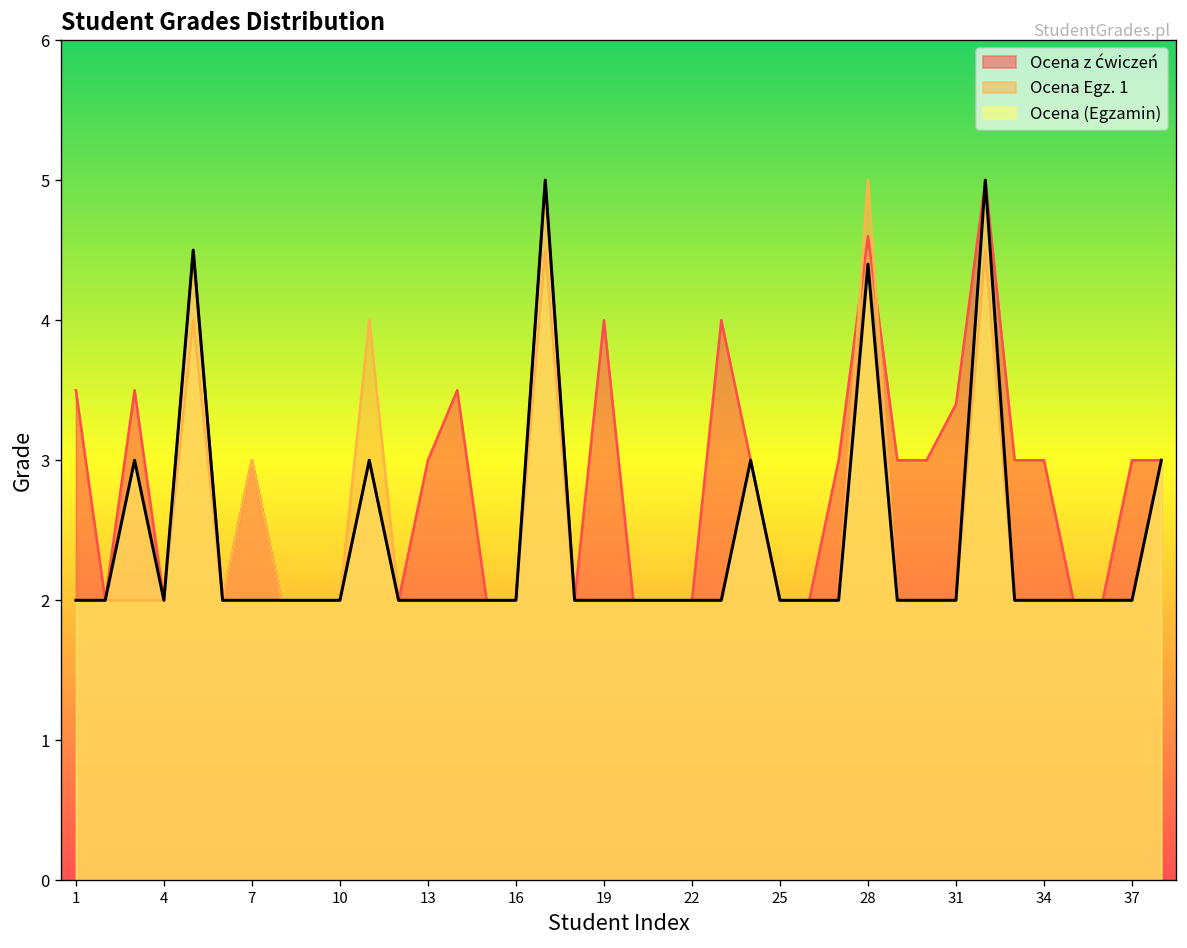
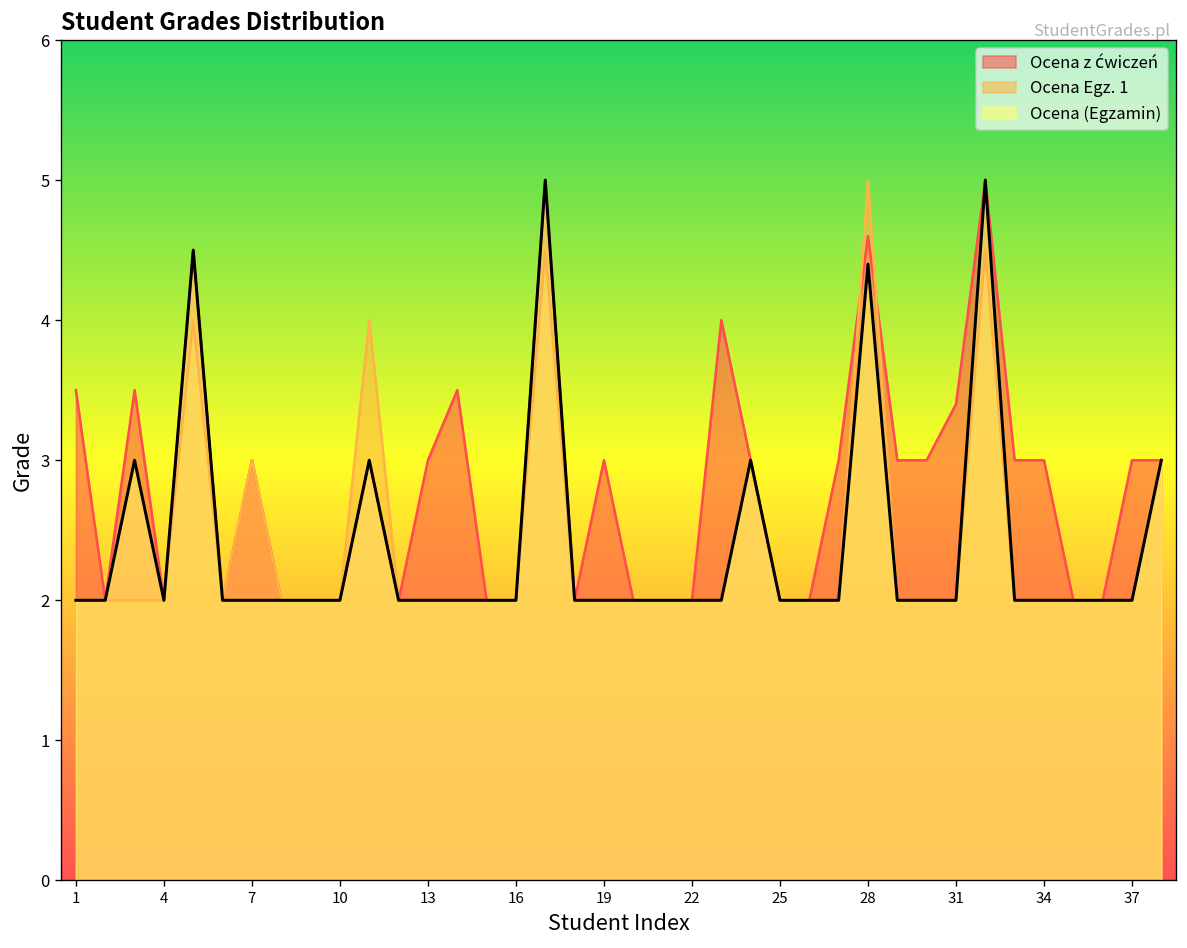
Ocena z ćwiczeń, 19: 4 -> 3
